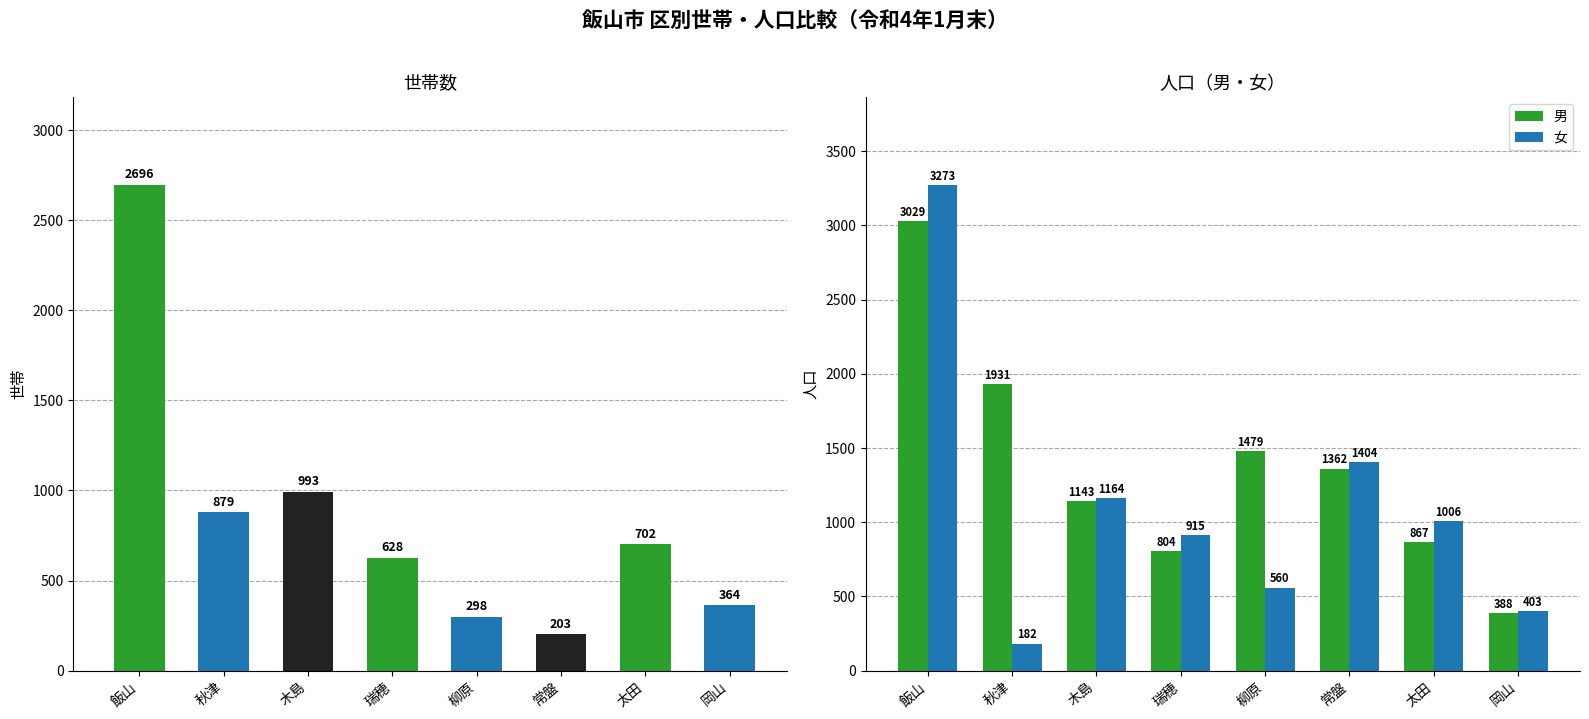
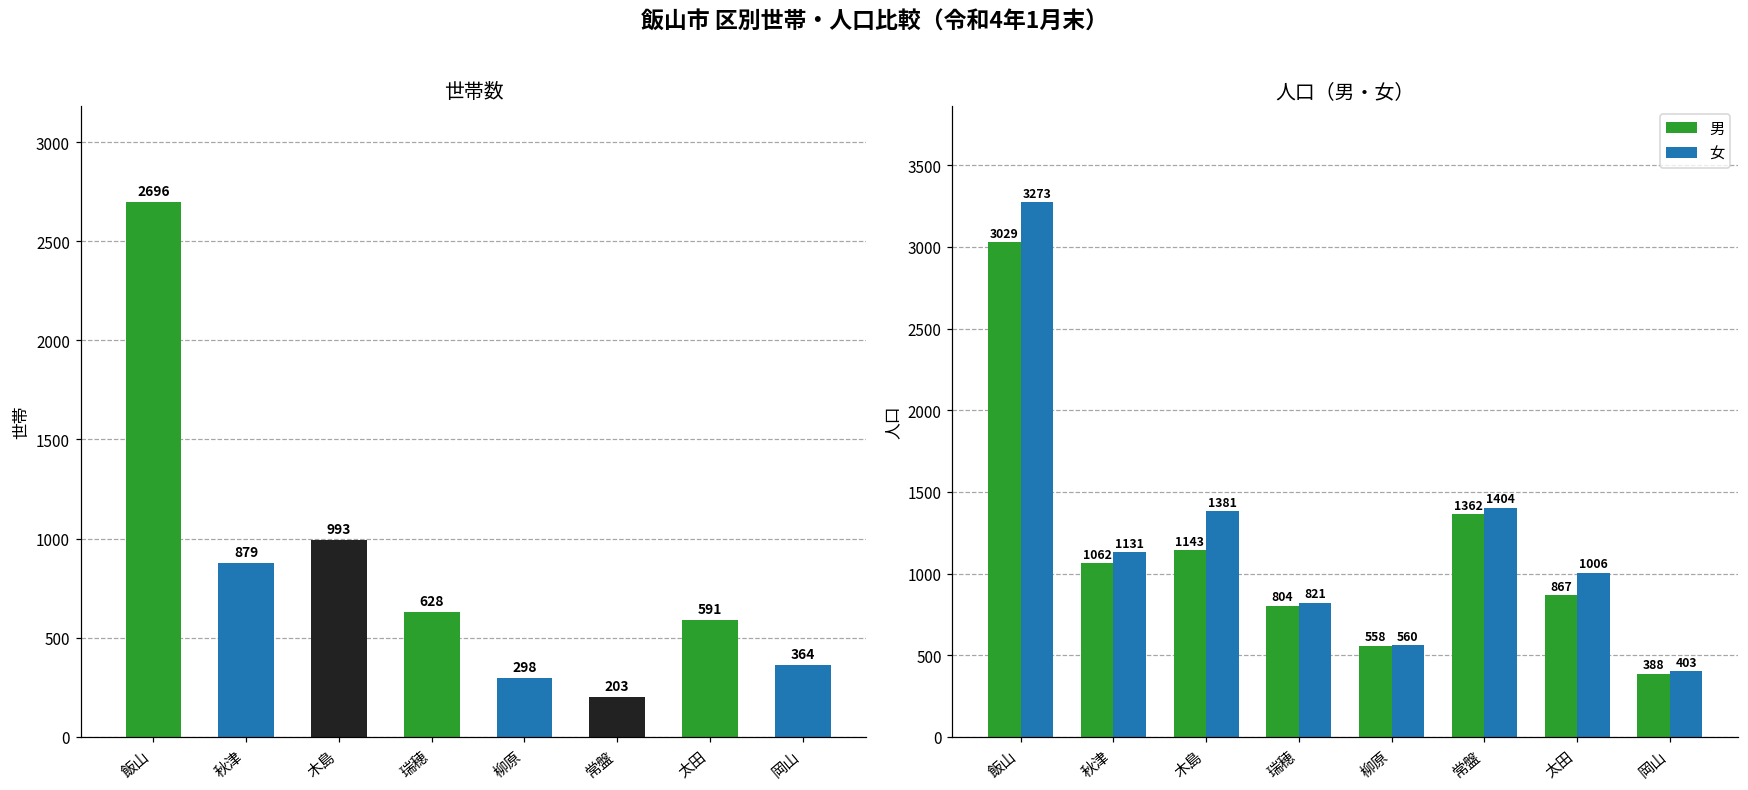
世帯数, 太田: 702 -> 591
人口（男・女）, 男, 秋津: 1931 -> 1062
人口（男・女）, 女, 秋津: 182 -> 1131
人口（男・女）, 女, 木島: 1164 -> 1381
人口（男・女）, 女, 瑞穂: 915 -> 821
人口（男・女）, 男, 柳原: 1479 -> 558
